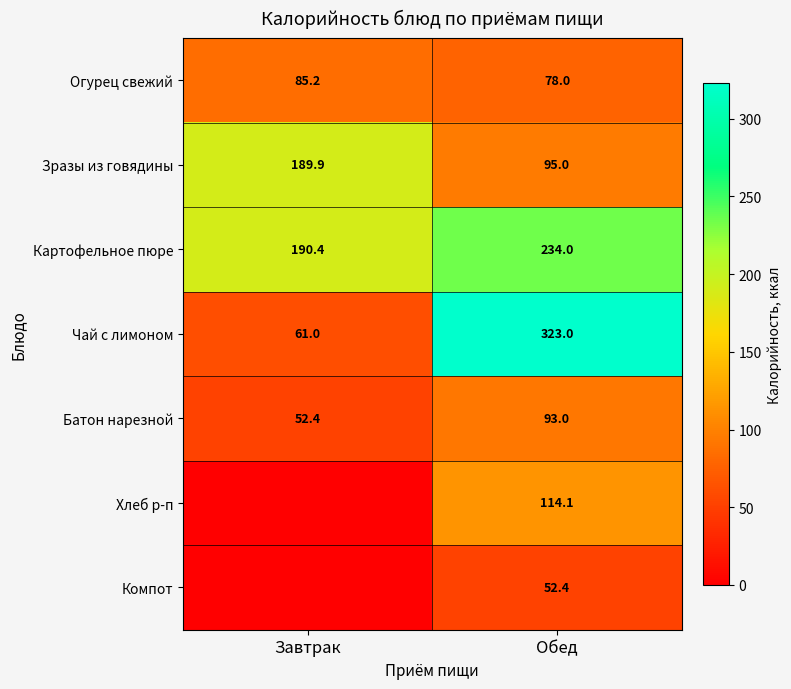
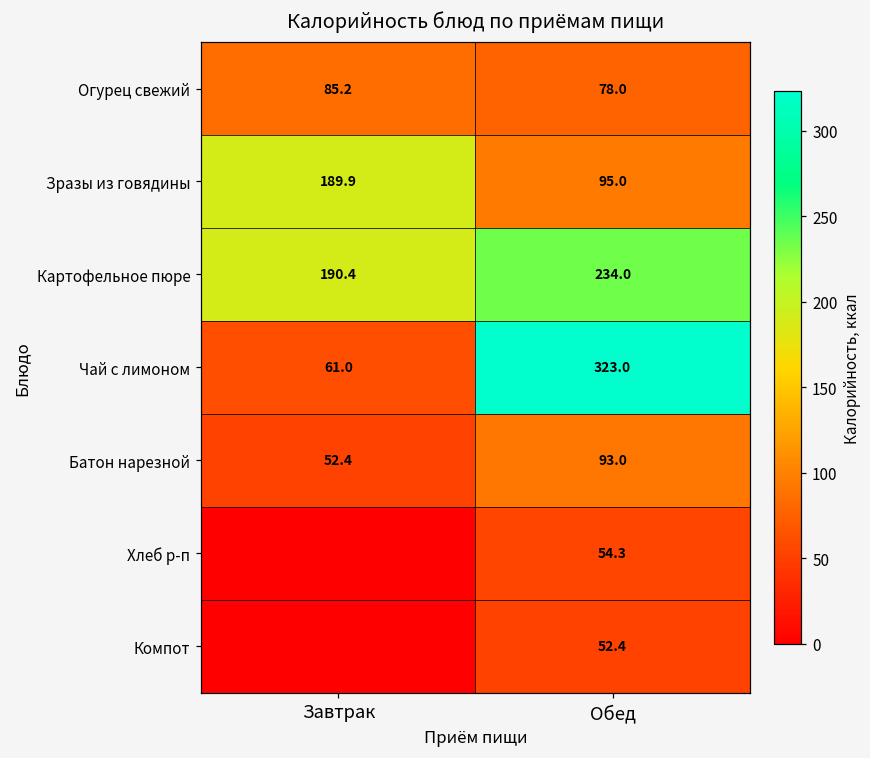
Хлеб р-п, Обед: 114.1 -> 54.3
